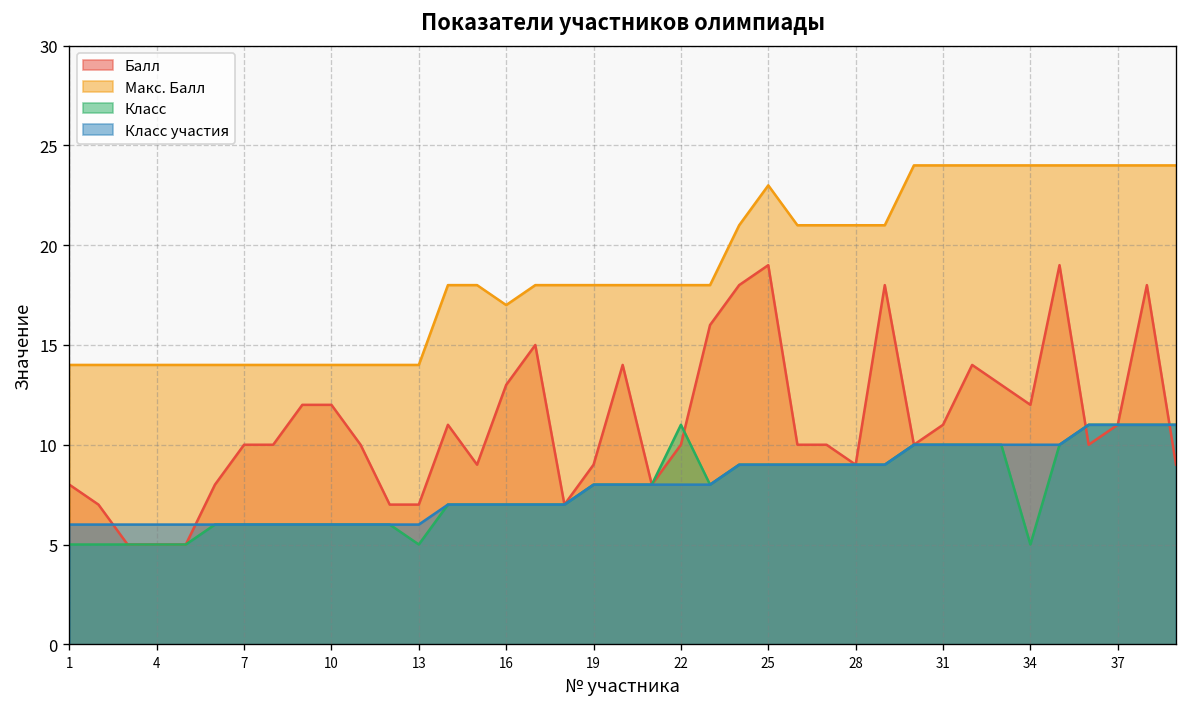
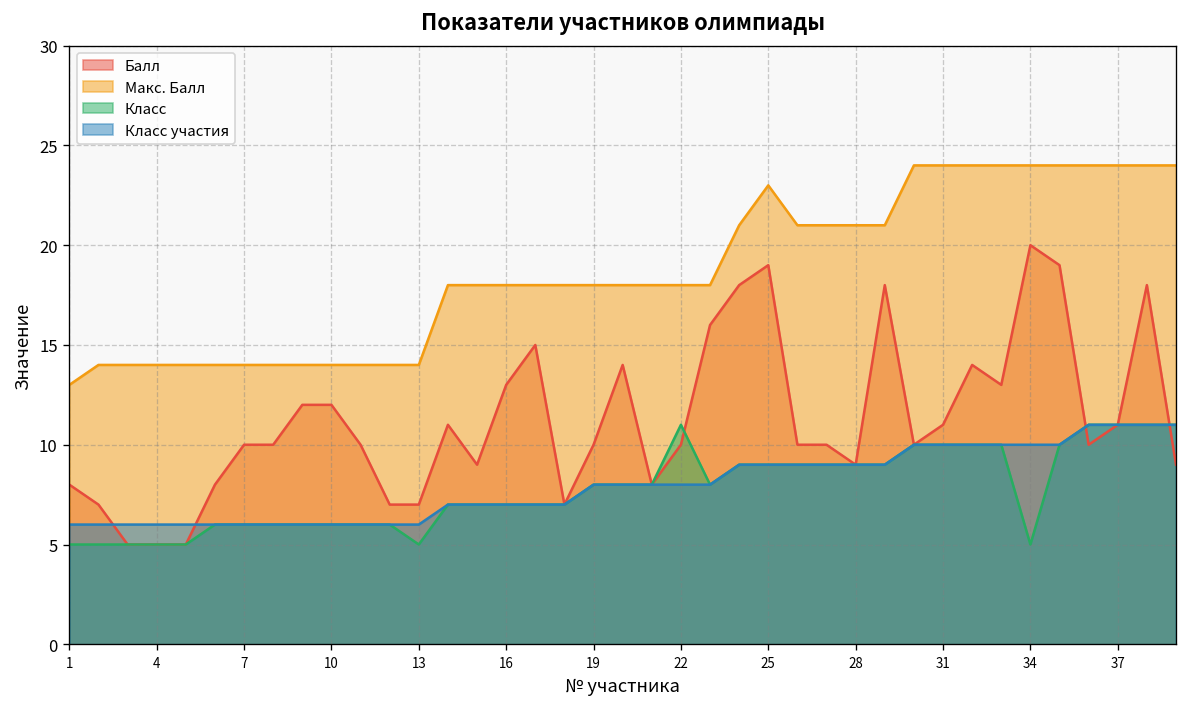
Макс. Балл, 1: 14 -> 13
Макс. Балл, 16: 17 -> 18
Балл, 19: 9 -> 10
Балл, 34: 12 -> 20
